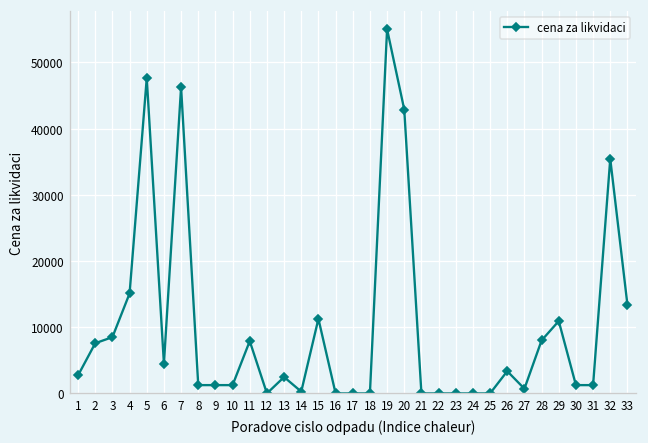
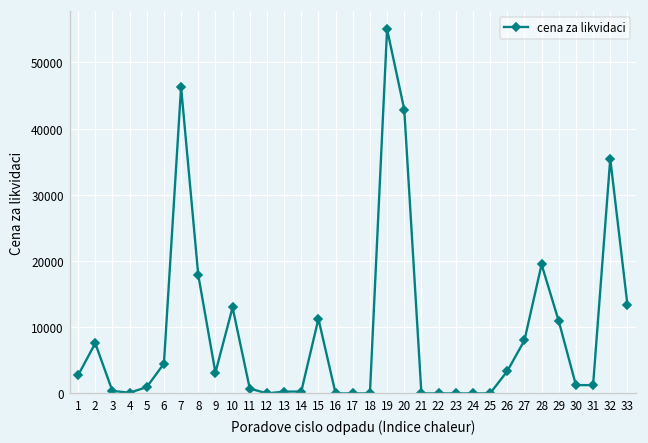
3: 8000 -> 0
4: 15000 -> 0
5: 48000 -> 1000
8: 1000 -> 18000
9: 1000 -> 3000
10: 1000 -> 13000
11: 8000 -> 1000
13: 2000 -> 0
27: 1000 -> 8000
28: 8000 -> 19000
